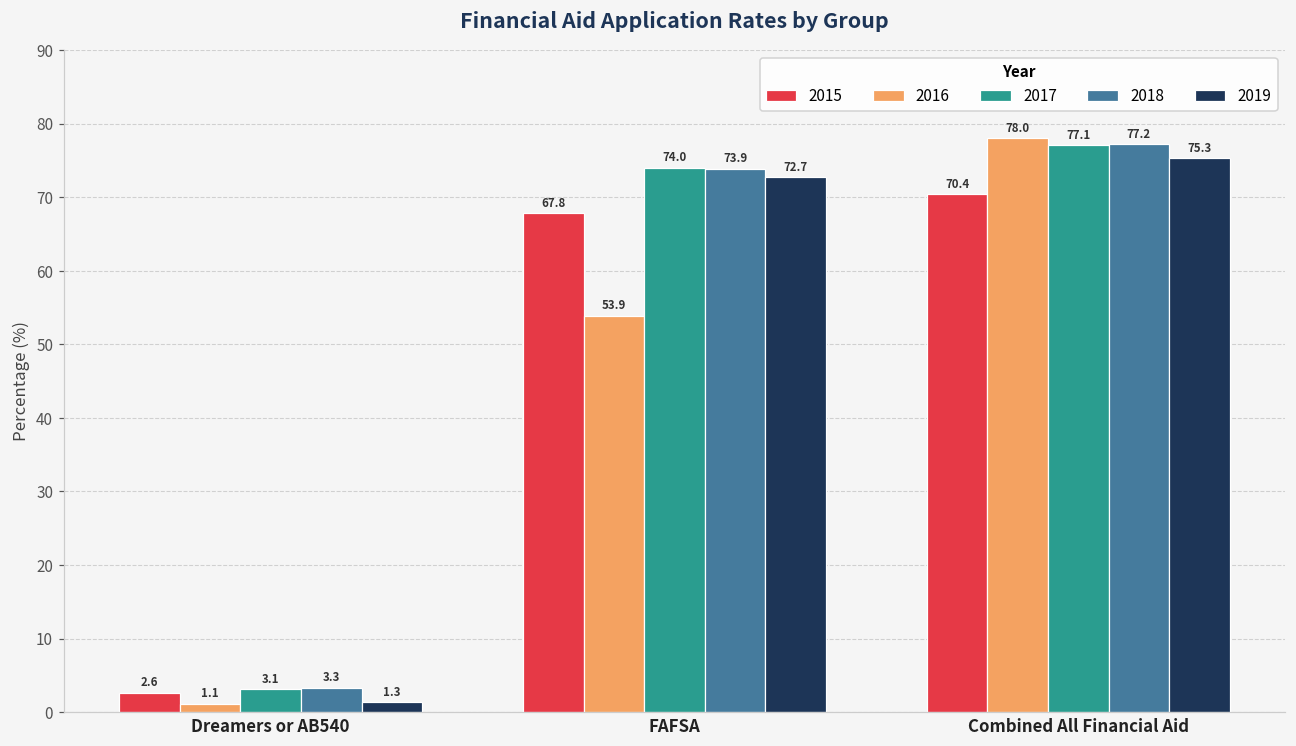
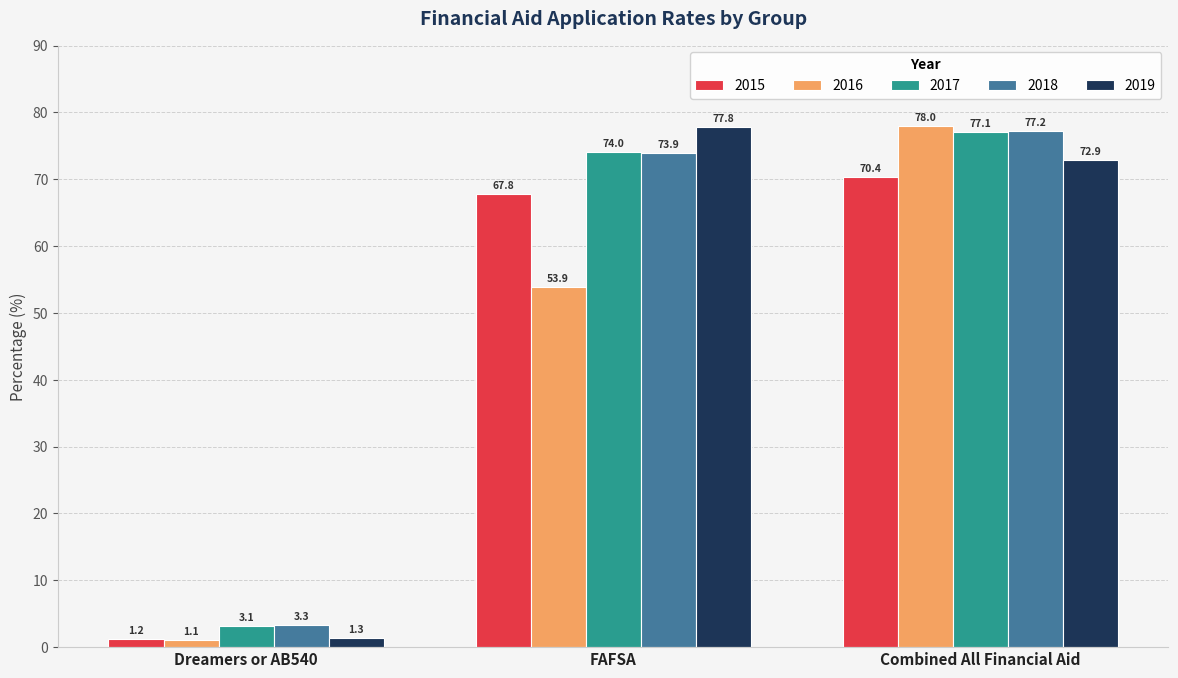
2015, Dreamers or AB540: 2.6 -> 1.2
2019, FAFSA: 72.7 -> 77.8
2019, Combined All Financial Aid: 75.3 -> 72.9
